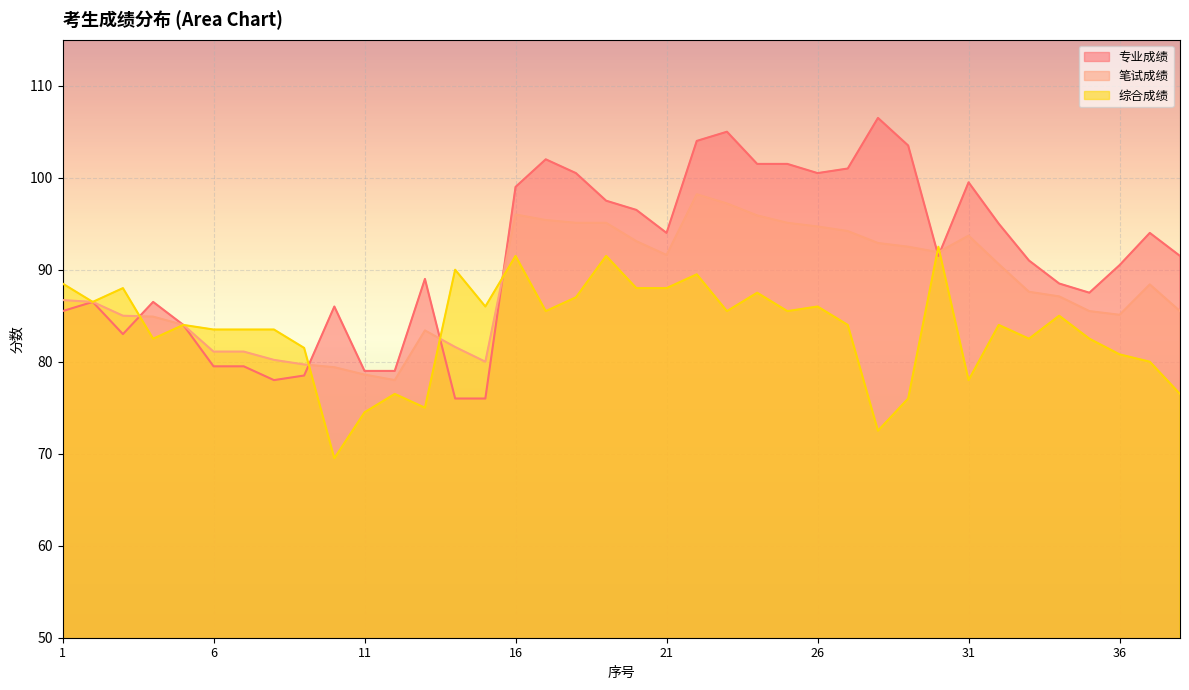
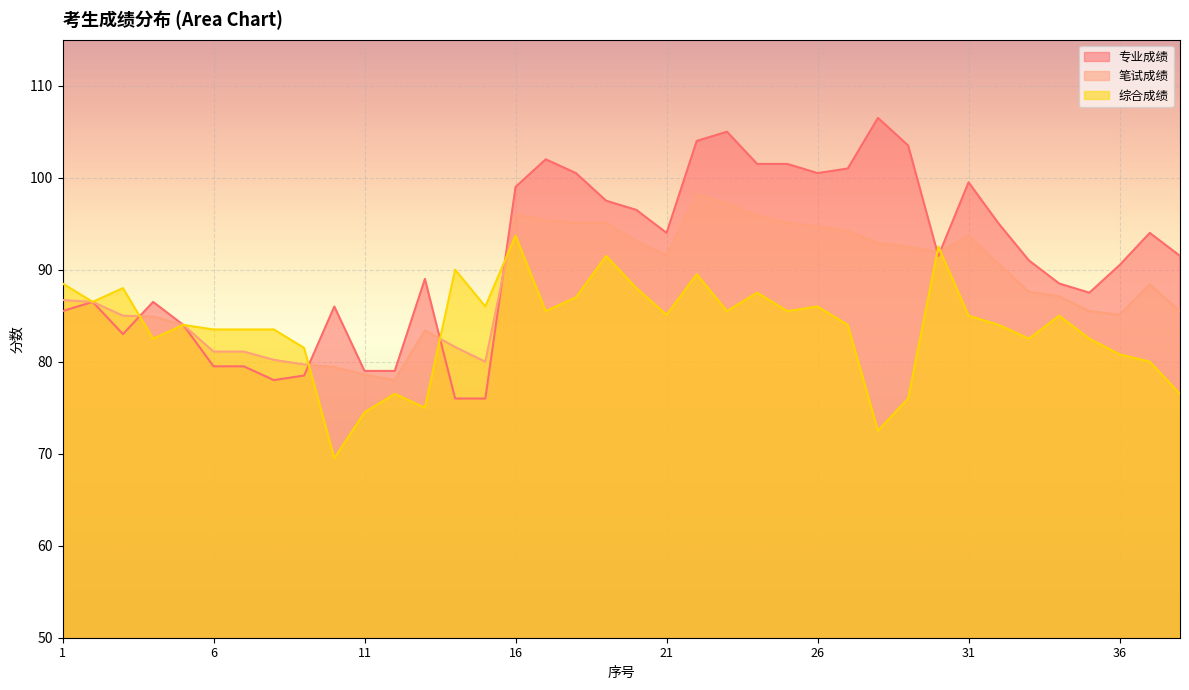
综合成绩, 16: 92 -> 94
综合成绩, 21: 88 -> 85
综合成绩, 31: 78 -> 85
